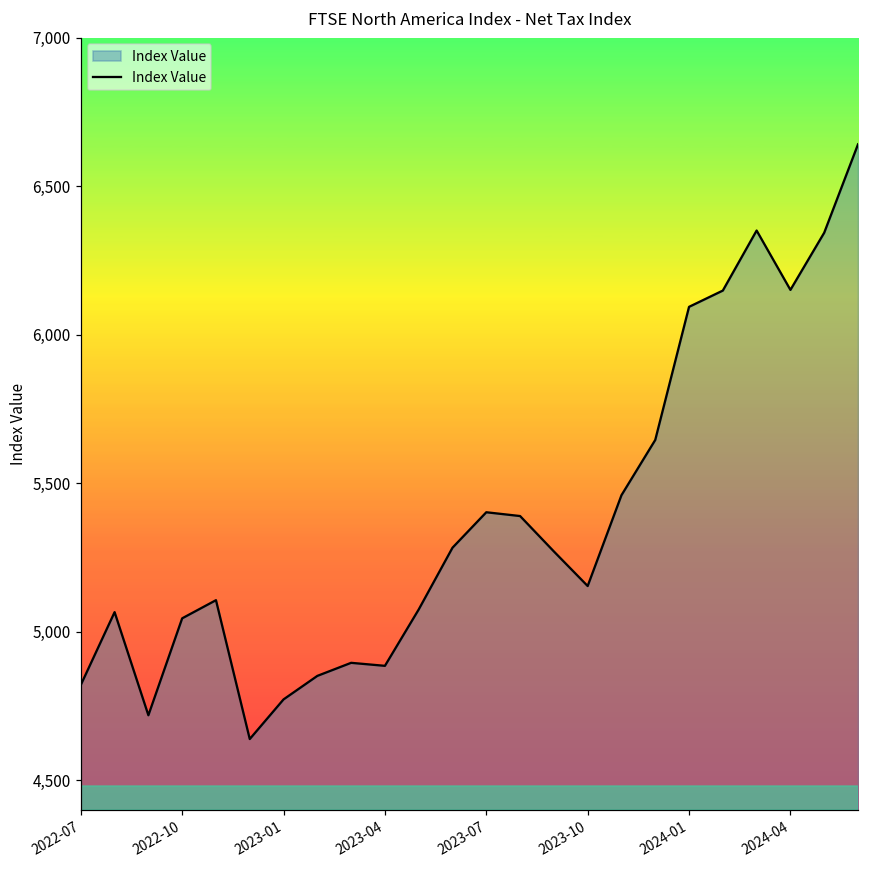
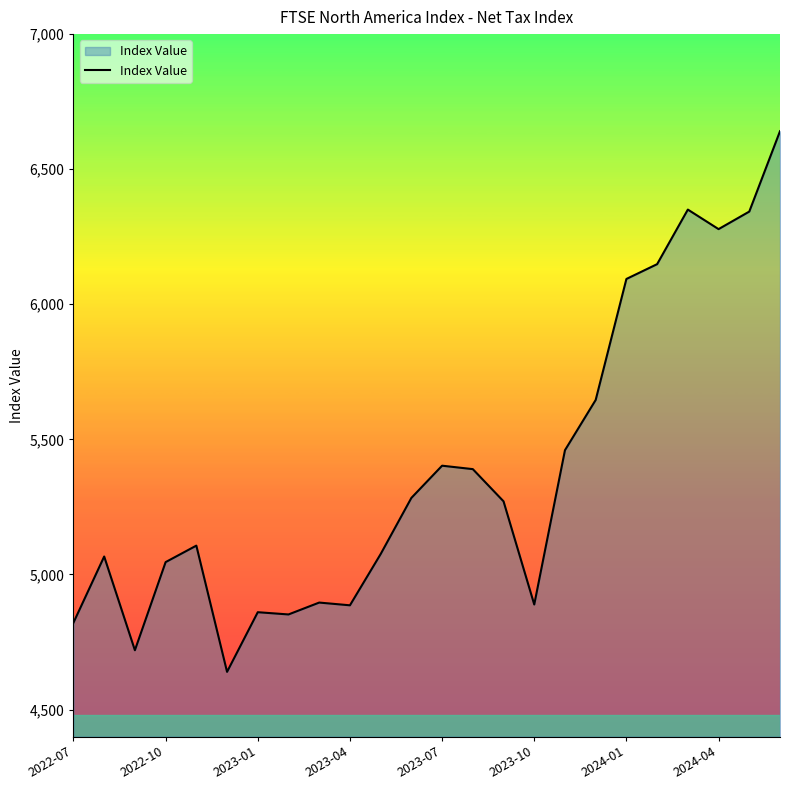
2023-01: 4,770 -> 4,860
2023-10: 5,150 -> 4,890
2024-04: 6,150 -> 6,280
